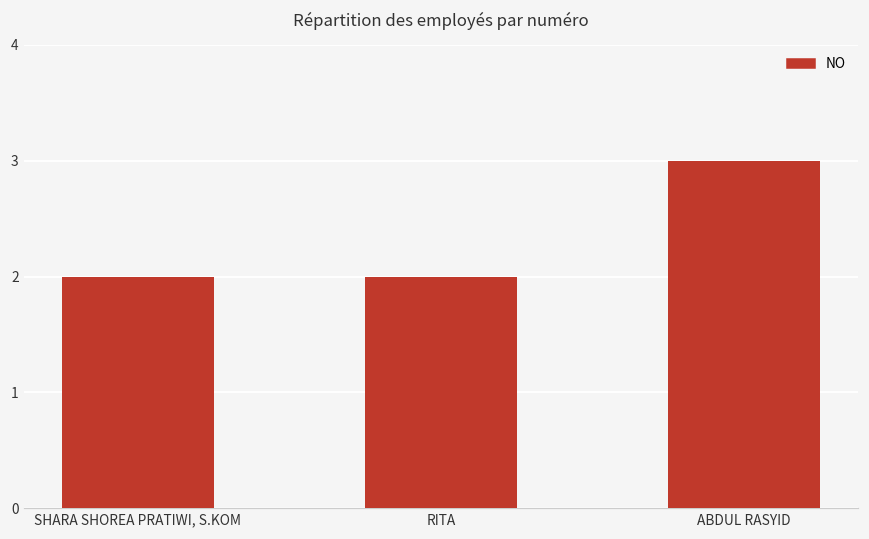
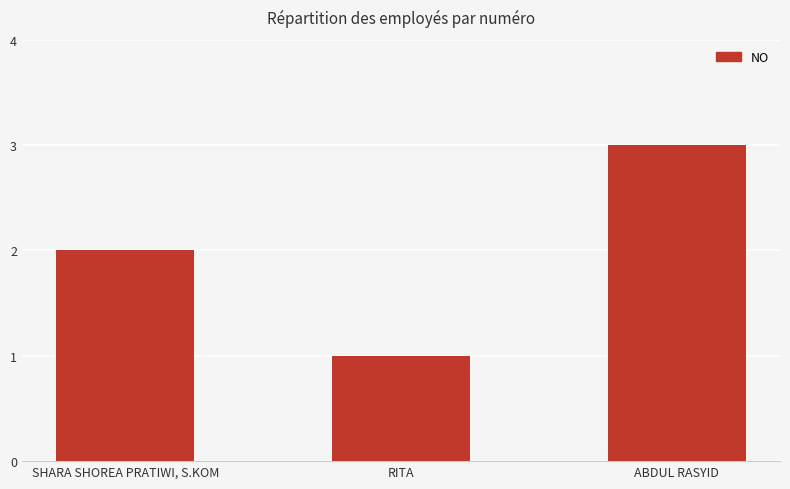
RITA: 2 -> 1
